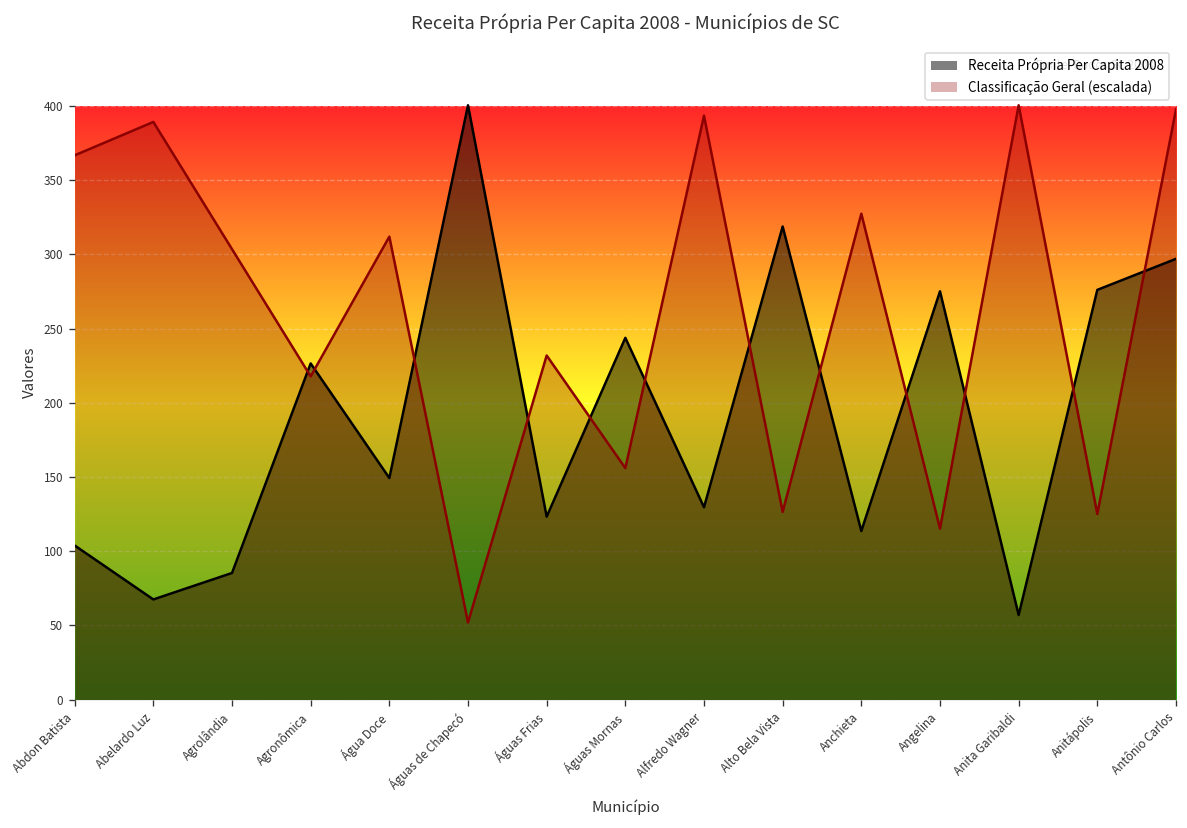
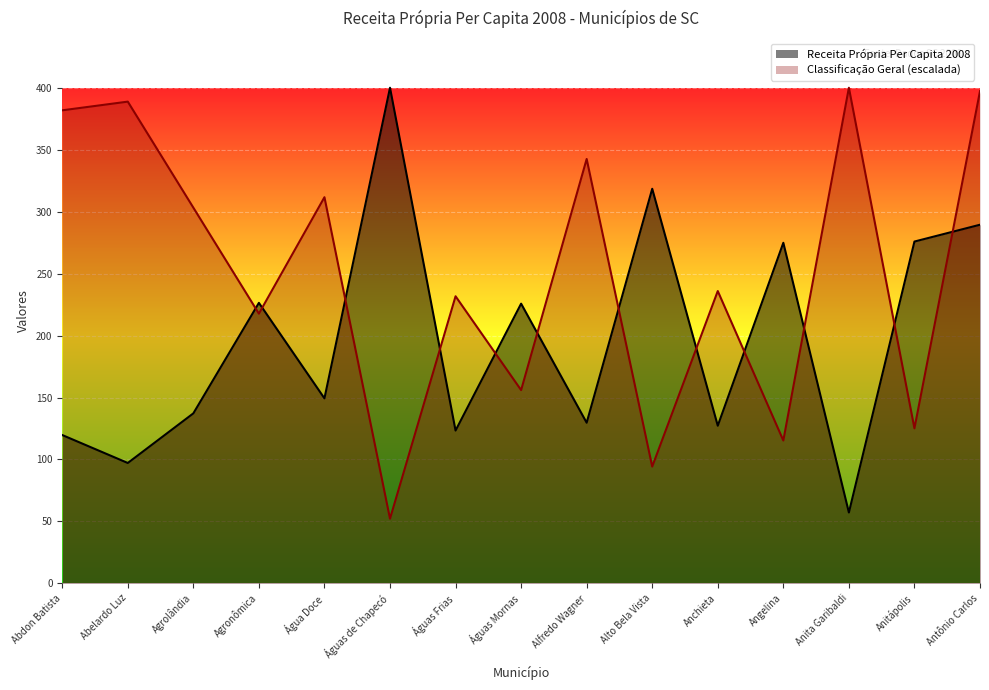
Receita Própria Per Capita 2008, Abdon Batista: 104 -> 120
Classificação Geral (escalada), Abdon Batista: 367 -> 382
Receita Própria Per Capita 2008, Abelardo Luz: 68 -> 97
Receita Própria Per Capita 2008, Agrolândia: 85 -> 137
Receita Própria Per Capita 2008, Águas Mornas: 244 -> 226
Classificação Geral (escalada), Alfredo Wagner: 394 -> 343
Classificação Geral (escalada), Alto Bela Vista: 126 -> 94
Receita Própria Per Capita 2008, Anchieta: 114 -> 127
Classificação Geral (escalada), Anchieta: 327 -> 236
Receita Própria Per Capita 2008, Antônio Carlos: 297 -> 290
